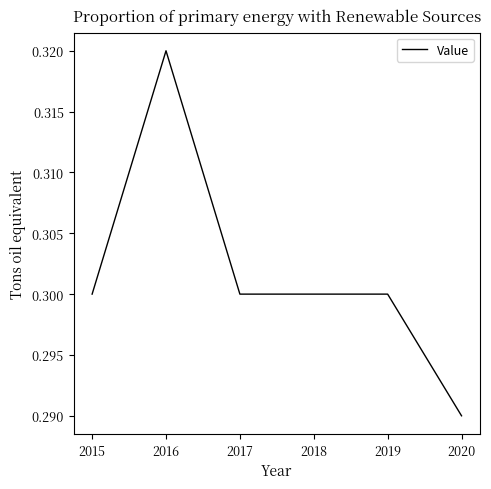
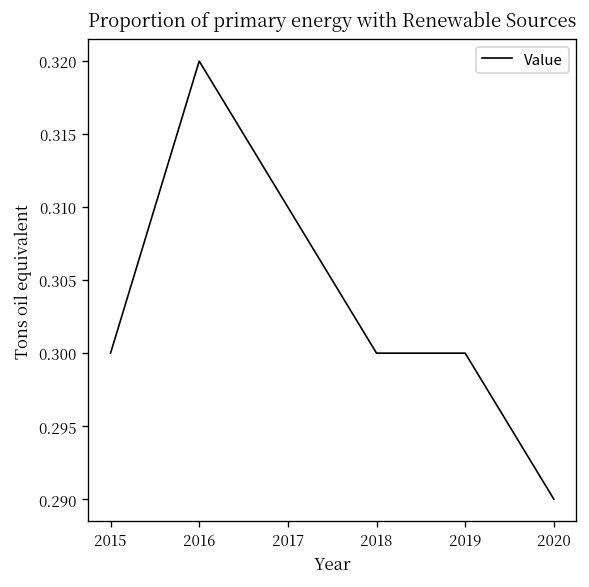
2017: 0.30 -> 0.31
